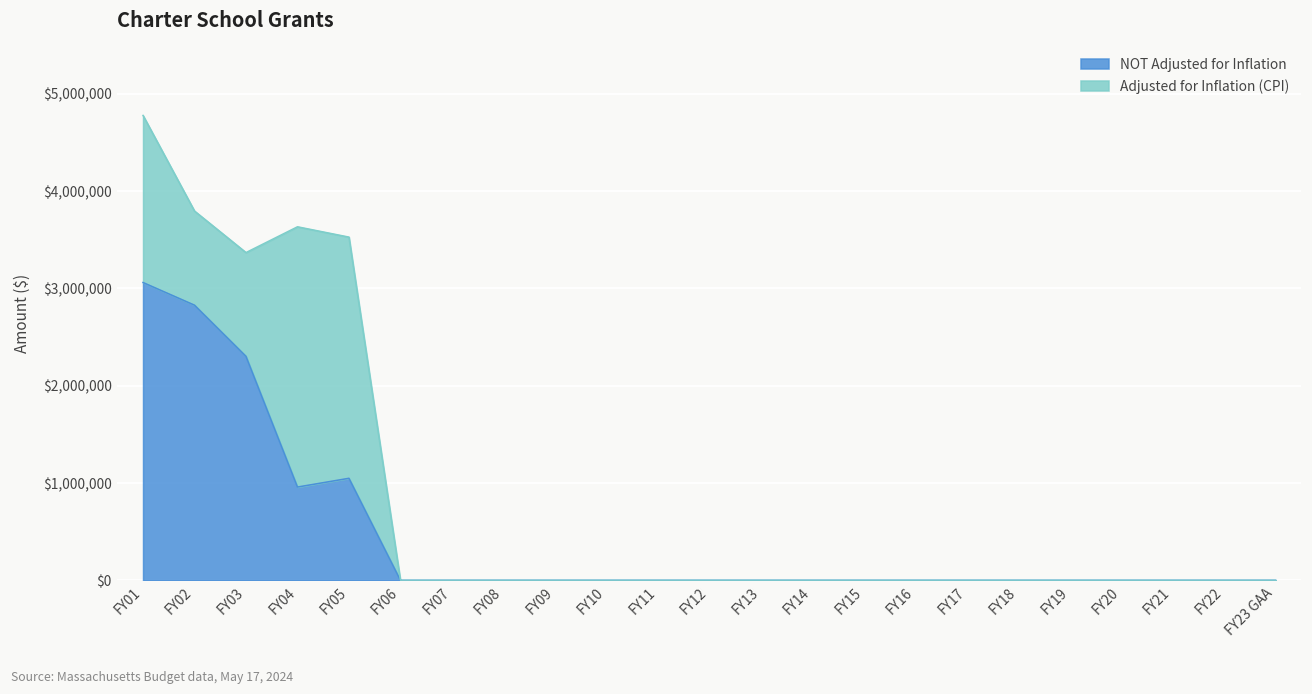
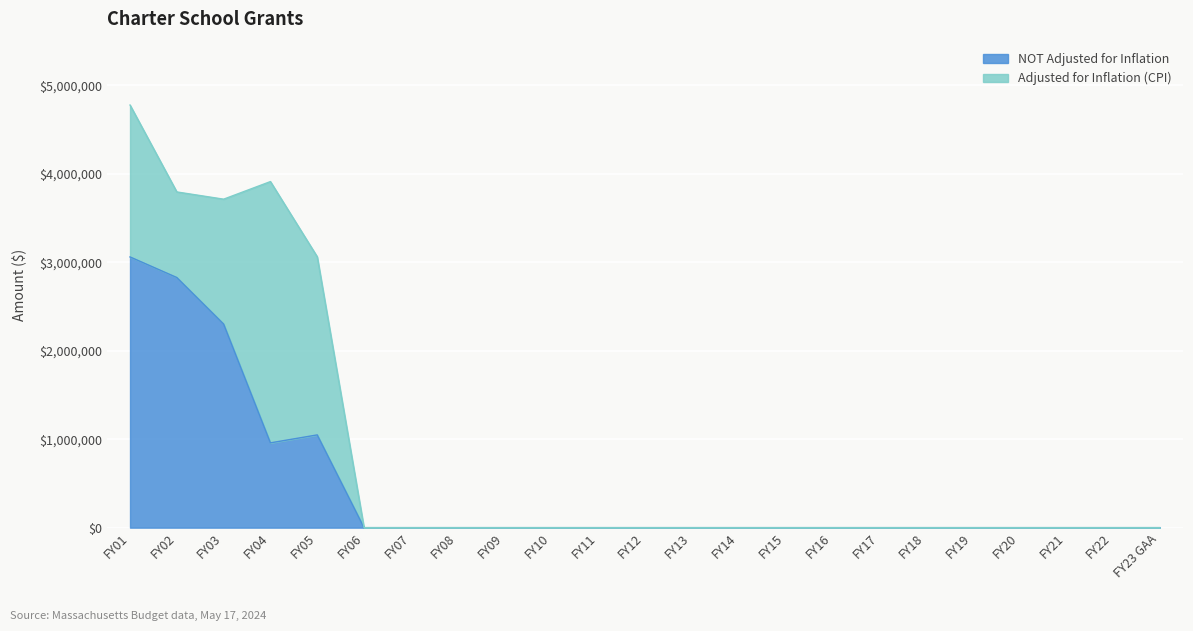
Adjusted for Inflation (CPI), FY03: $3,400,000 -> $3,700,000
Adjusted for Inflation (CPI), FY04: $3,600,000 -> $3,900,000
Adjusted for Inflation (CPI), FY05: $3,500,000 -> $3,100,000
